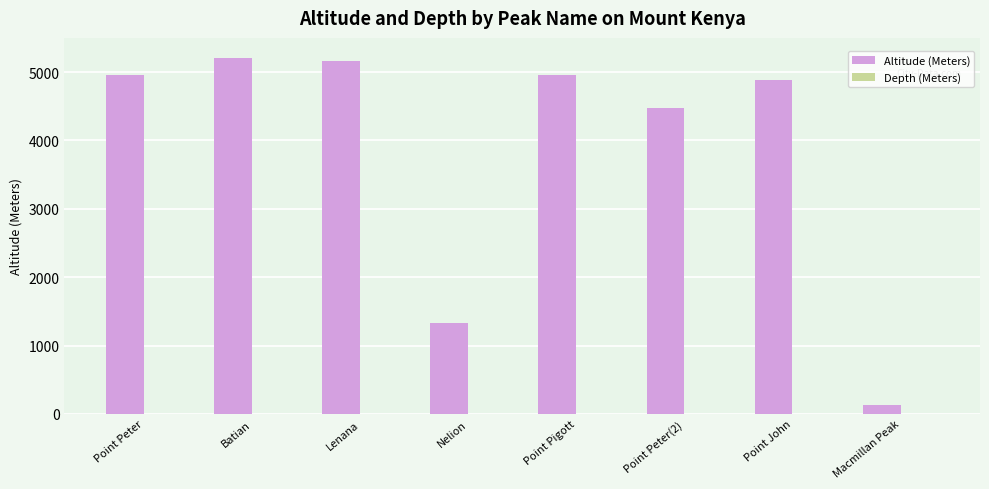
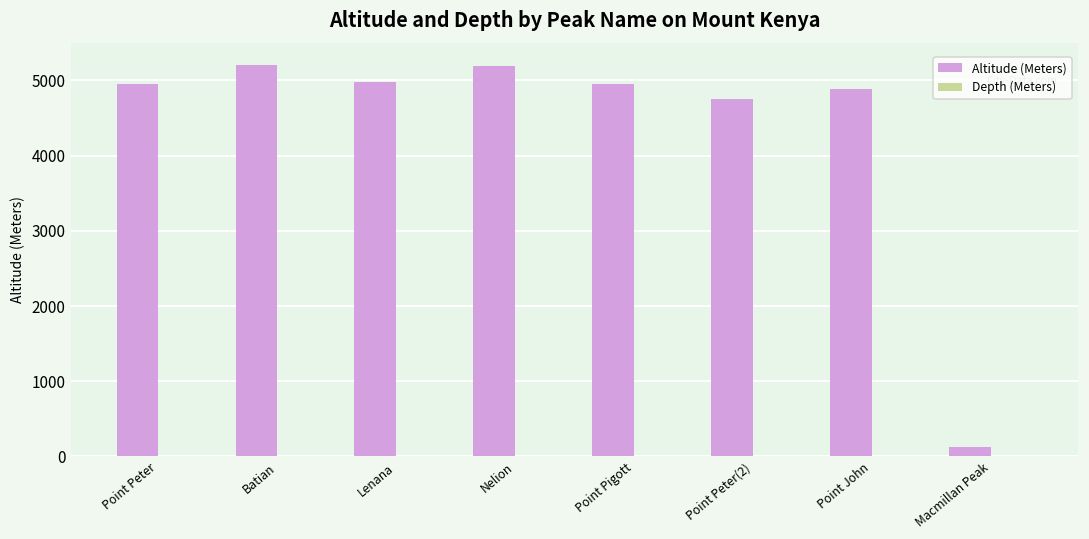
Altitude (Meters), Lenana: 5200 -> 5000
Altitude (Meters), Nelion: 1300 -> 5200
Altitude (Meters), Point Peter(2): 4500 -> 4800
